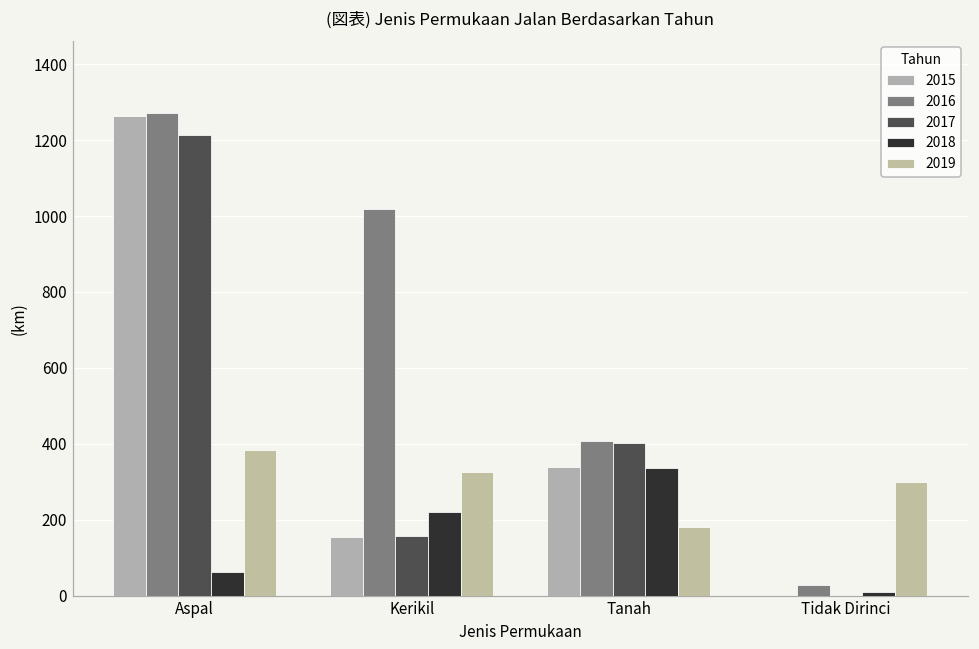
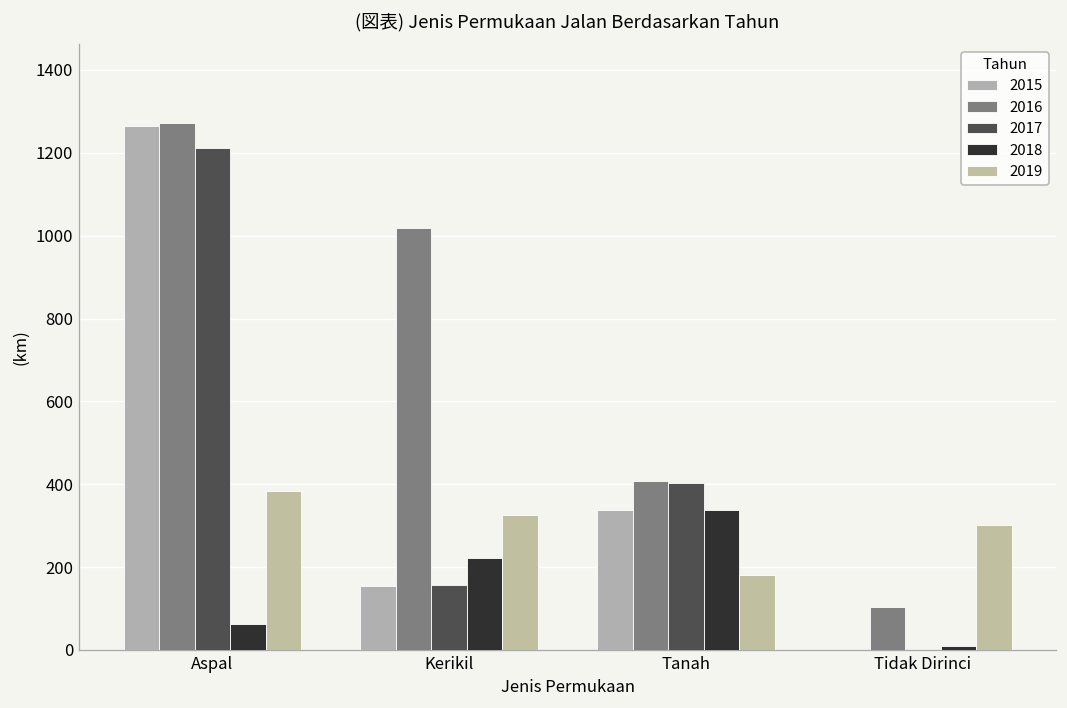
2016, Tidak Dirinci: 30 -> 100
